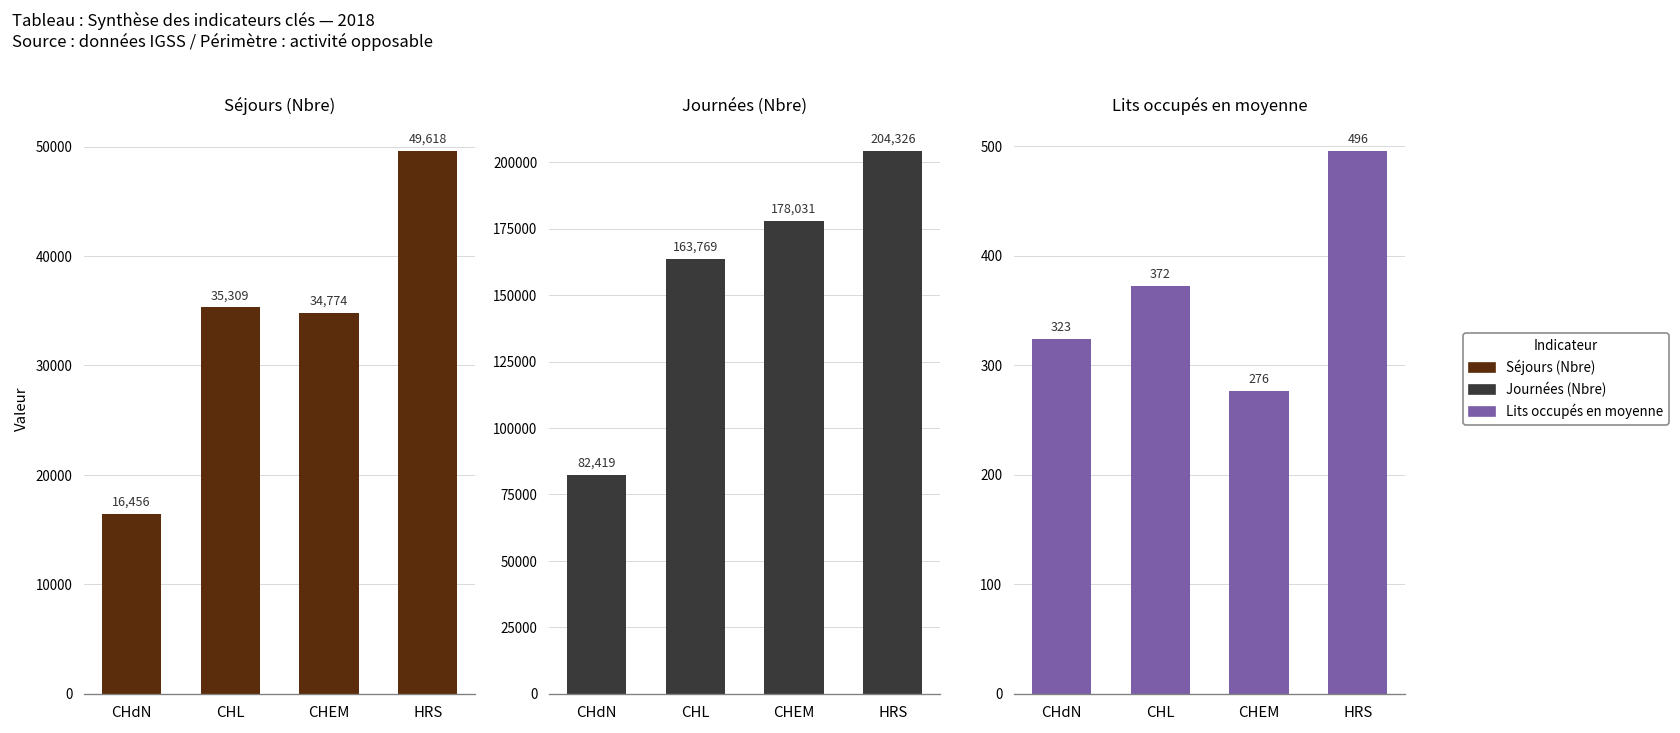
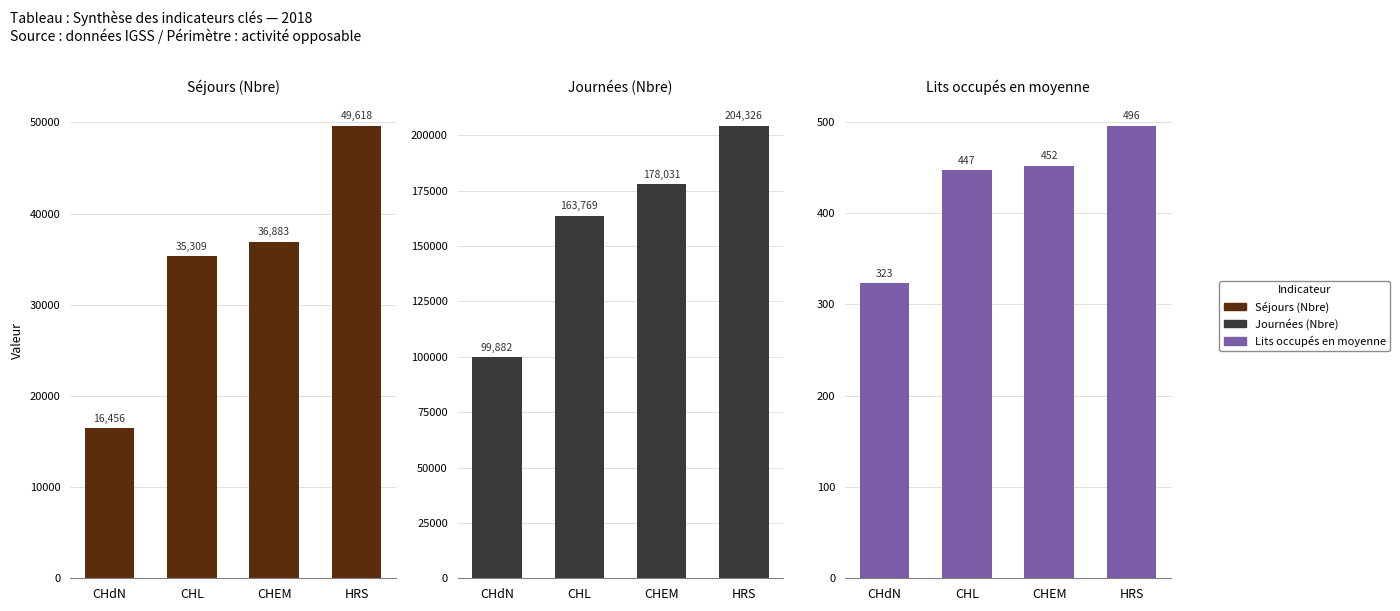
Séjours (Nbre), CHEM: 34,774 -> 36,883
Journées (Nbre), CHdN: 82,419 -> 99,882
Lits occupés en moyenne, CHL: 372 -> 447
Lits occupés en moyenne, CHEM: 276 -> 452
